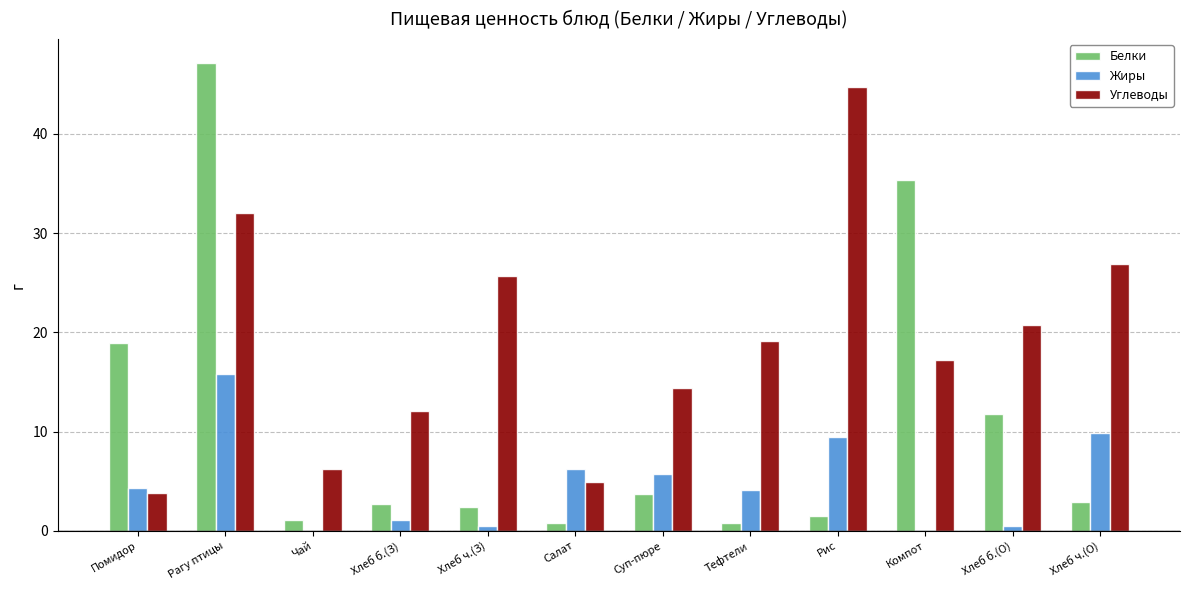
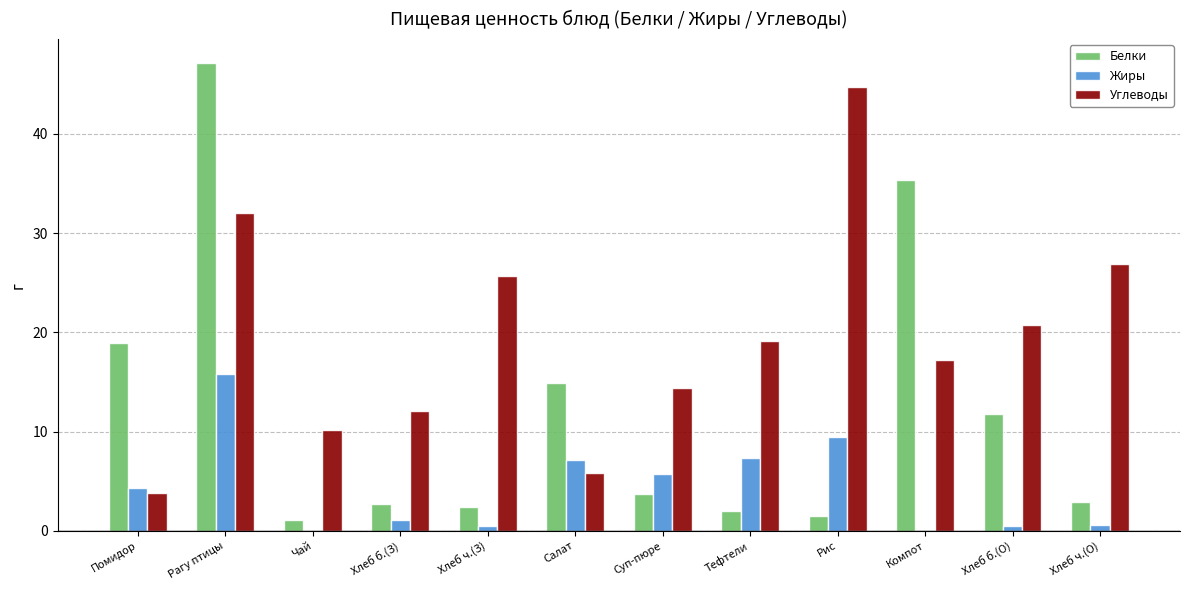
Углеводы, Чай: 6 -> 10
Белки, Салат: 1 -> 15
Жиры, Салат: 6 -> 7
Углеводы, Салат: 5 -> 6
Белки, Тефтели: 1 -> 2
Жиры, Тефтели: 4 -> 7
Жиры, Хлеб ч.(О): 10 -> 1
